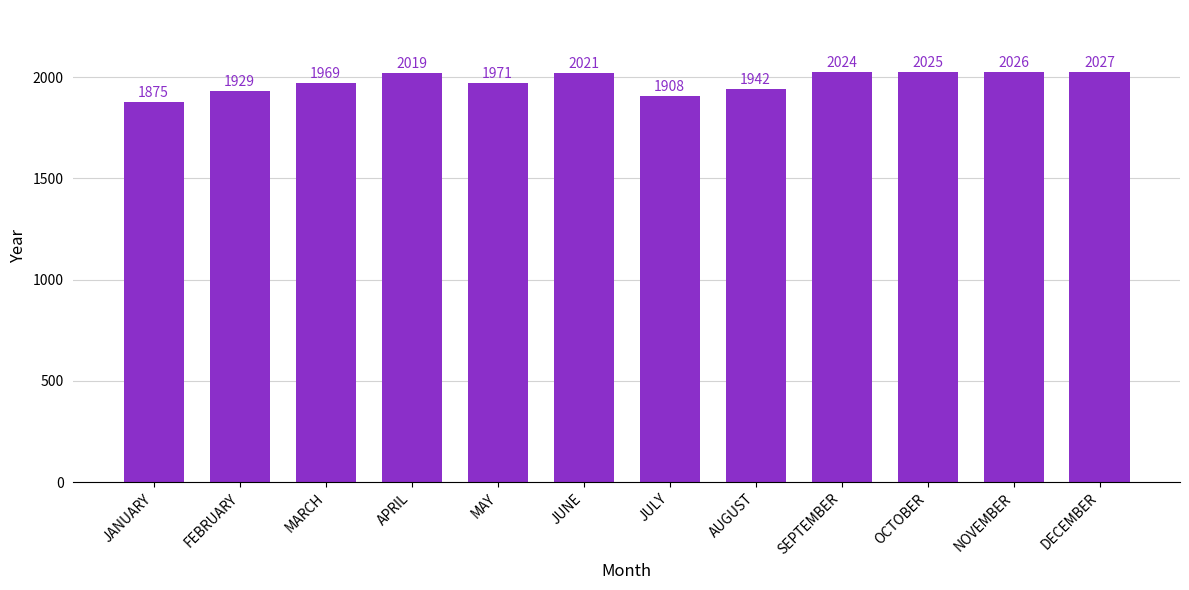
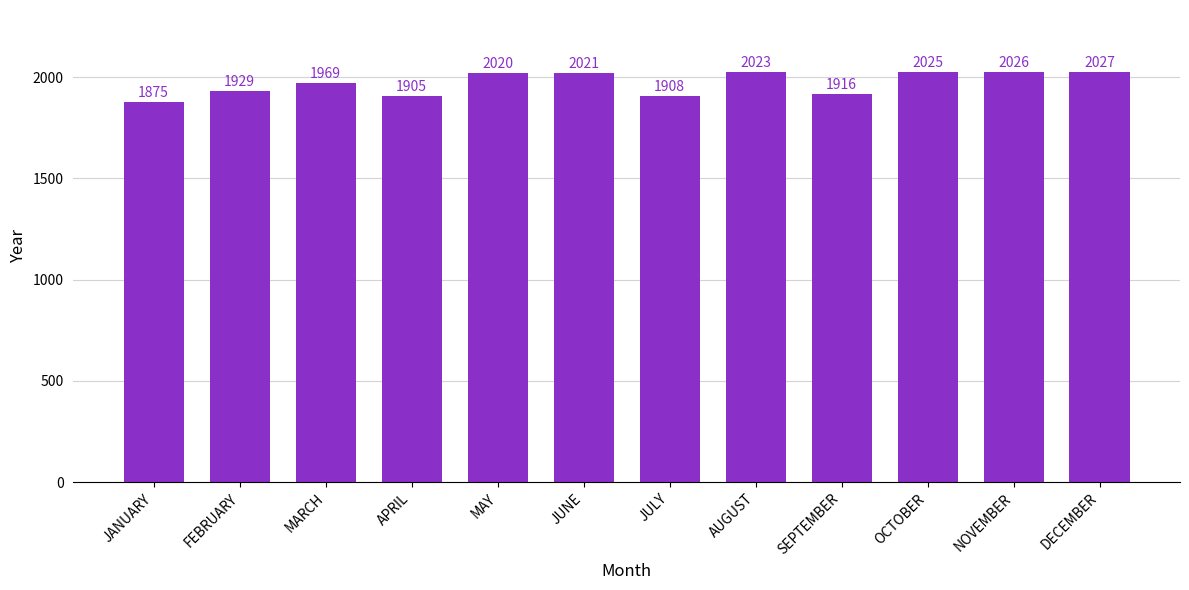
APRIL: 2019 -> 1905
MAY: 1971 -> 2020
AUGUST: 1942 -> 2023
SEPTEMBER: 2024 -> 1916
